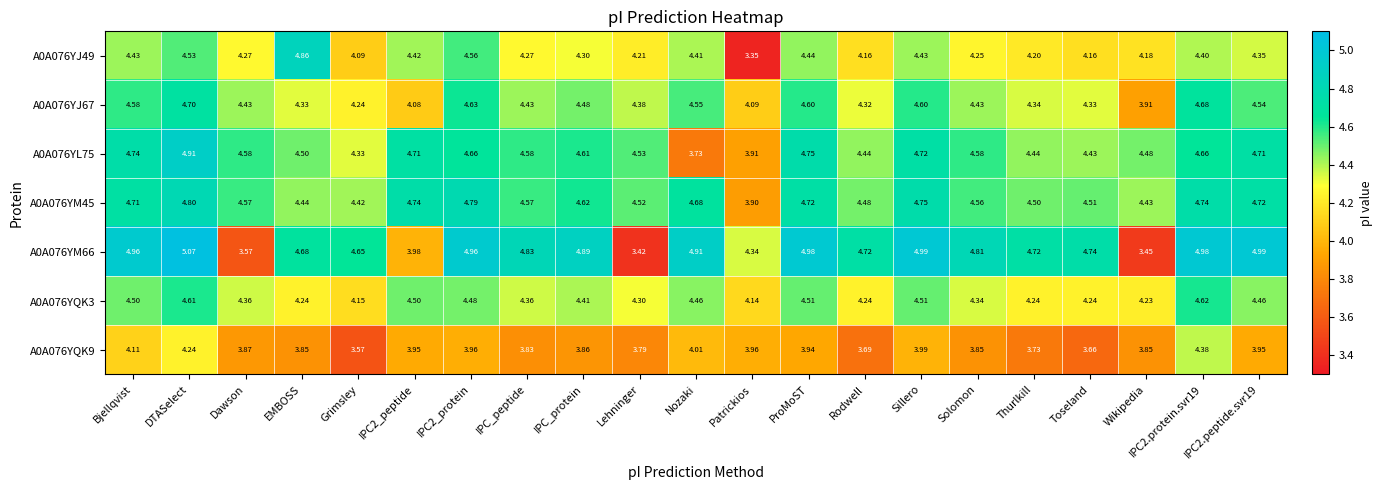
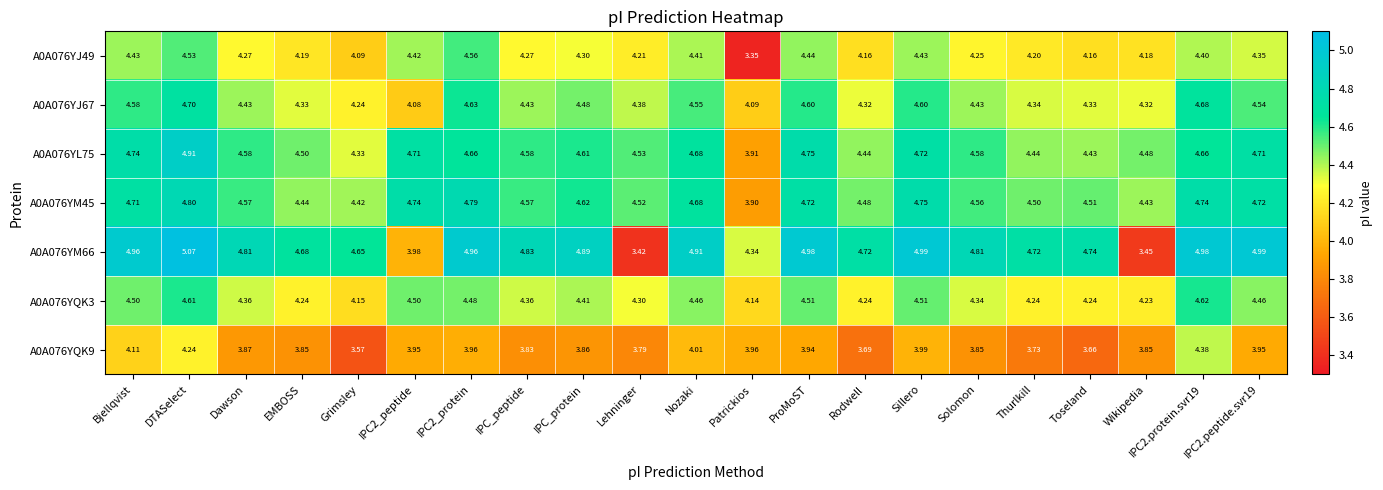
A0A076YJ49, EMBOSS: 4.86 -> 4.19
A0A076YJ67, Wikipedia: 3.91 -> 4.32
A0A076YL75, Nozaki: 3.73 -> 4.68
A0A076YM66, Dawson: 3.57 -> 4.81
